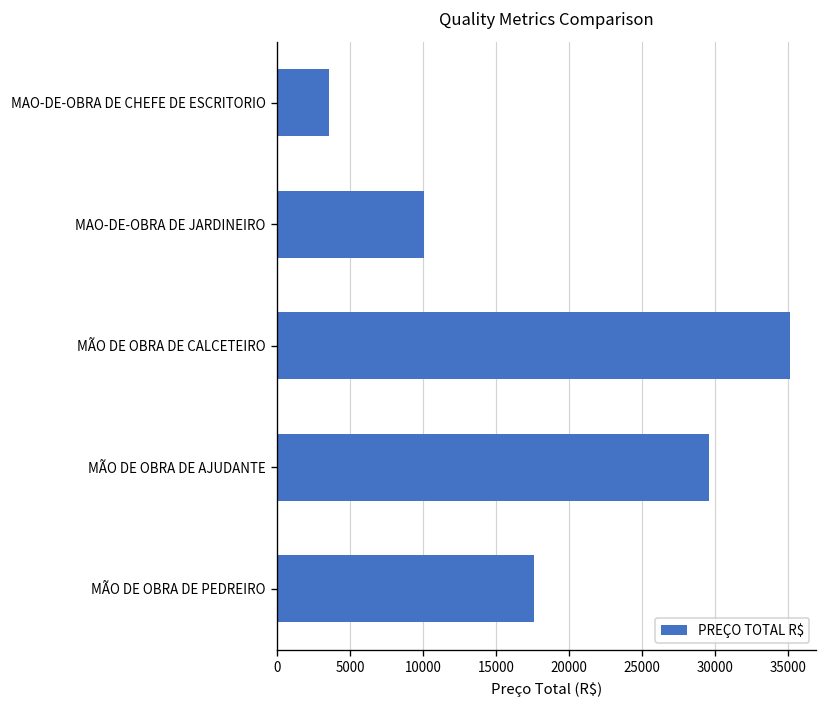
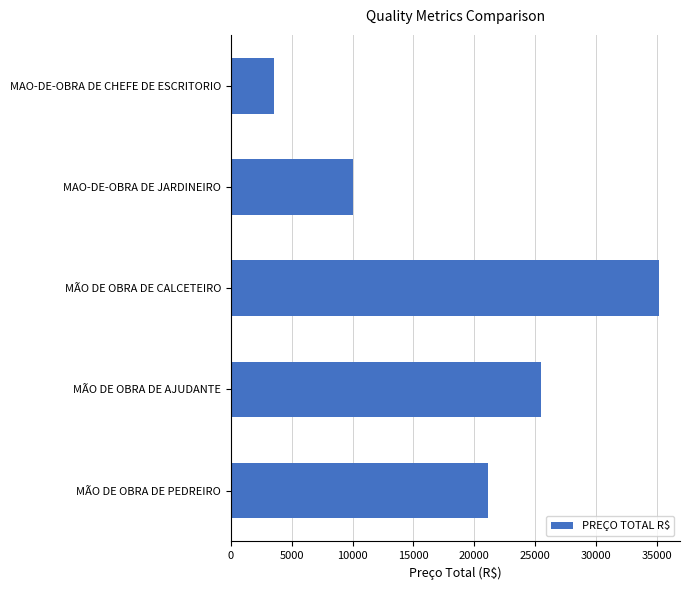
MÃO DE OBRA DE AJUDANTE: 29600 -> 25500
MÃO DE OBRA DE PEDREIRO: 17600 -> 21100
